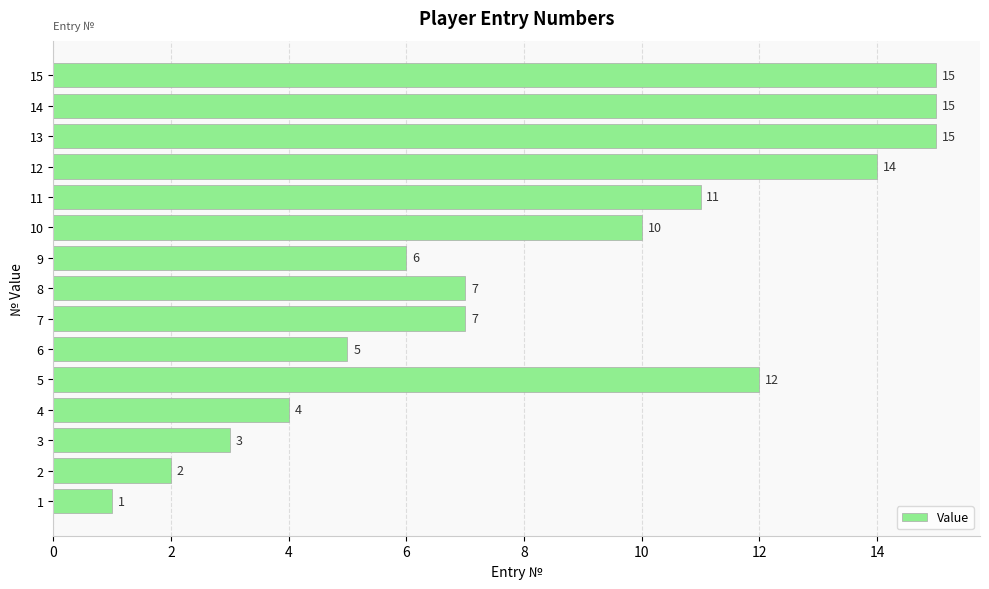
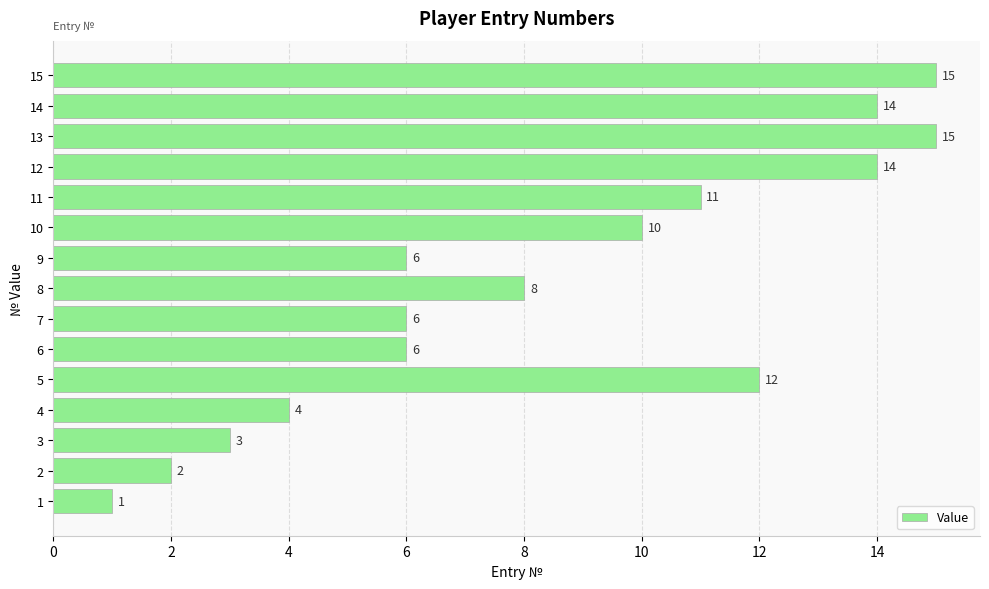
14: 15 -> 14
8: 7 -> 8
7: 7 -> 6
6: 5 -> 6
